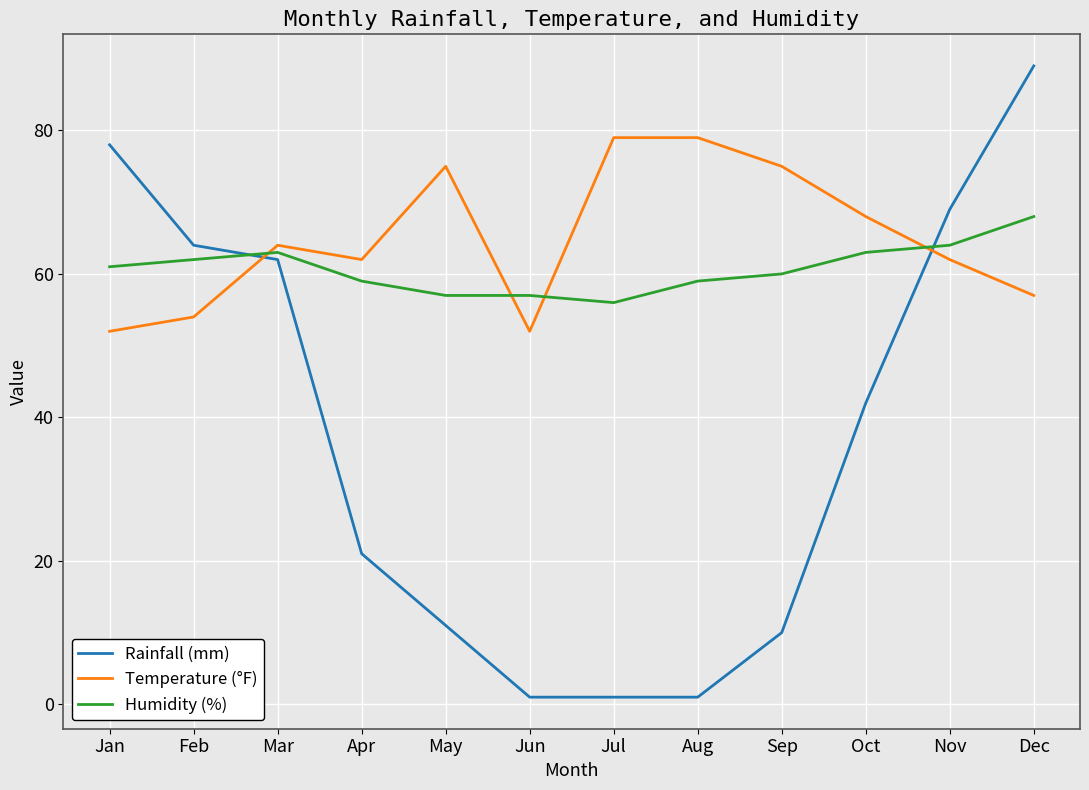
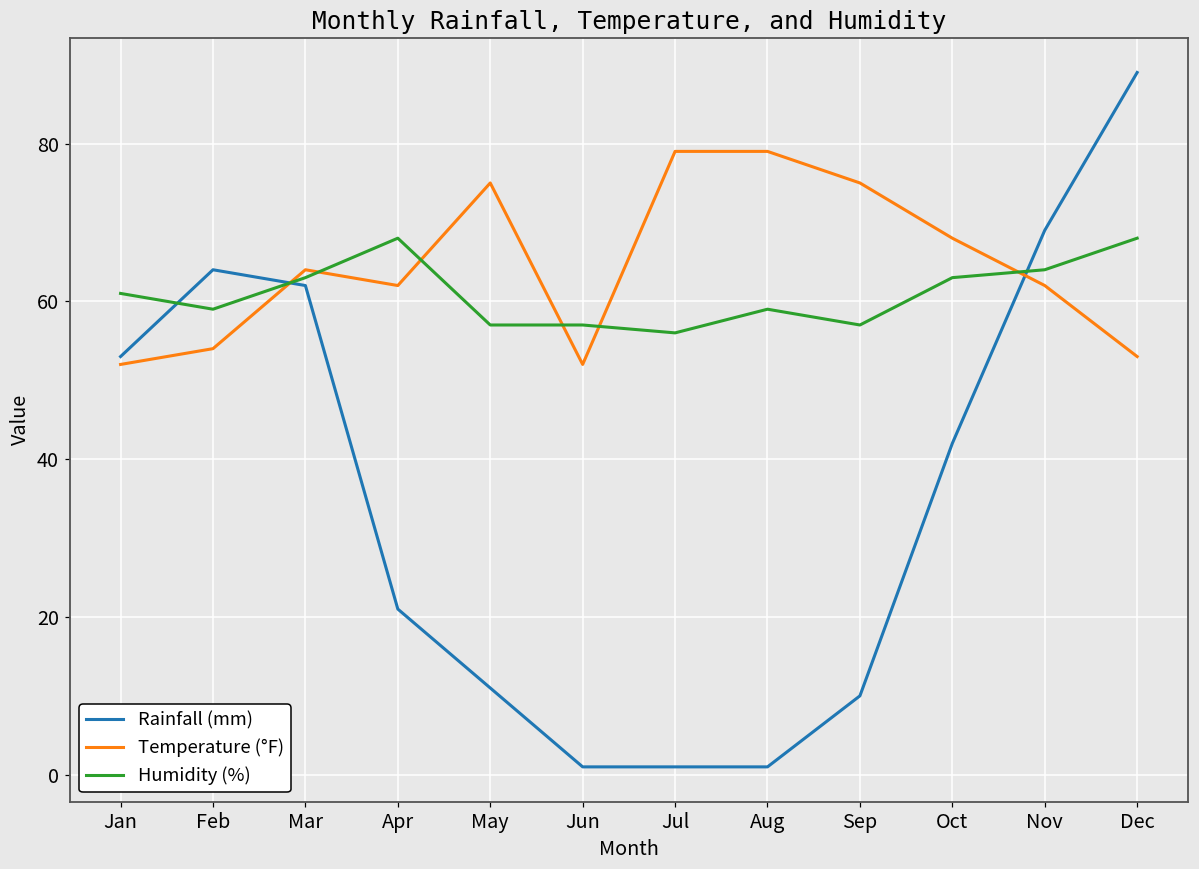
Rainfall (mm), Jan: 78 -> 53
Humidity (%), Feb: 62 -> 59
Humidity (%), Apr: 59 -> 68
Humidity (%), Sep: 60 -> 57
Temperature (°F), Dec: 57 -> 53
